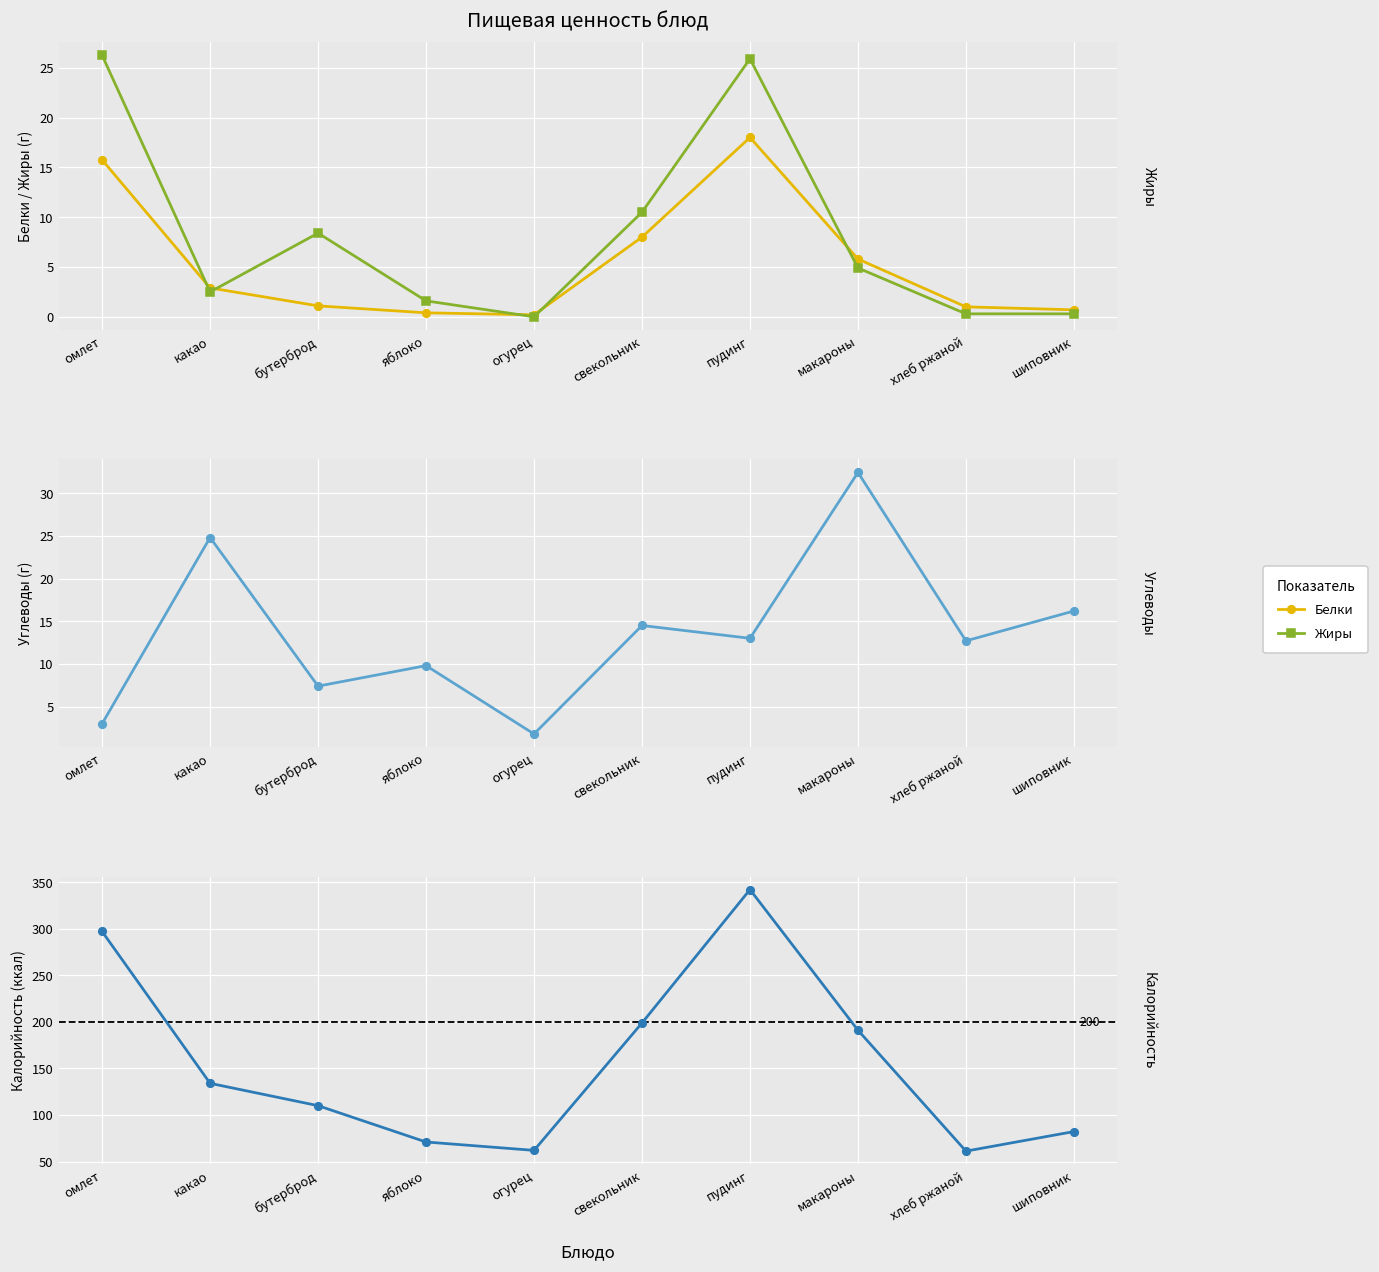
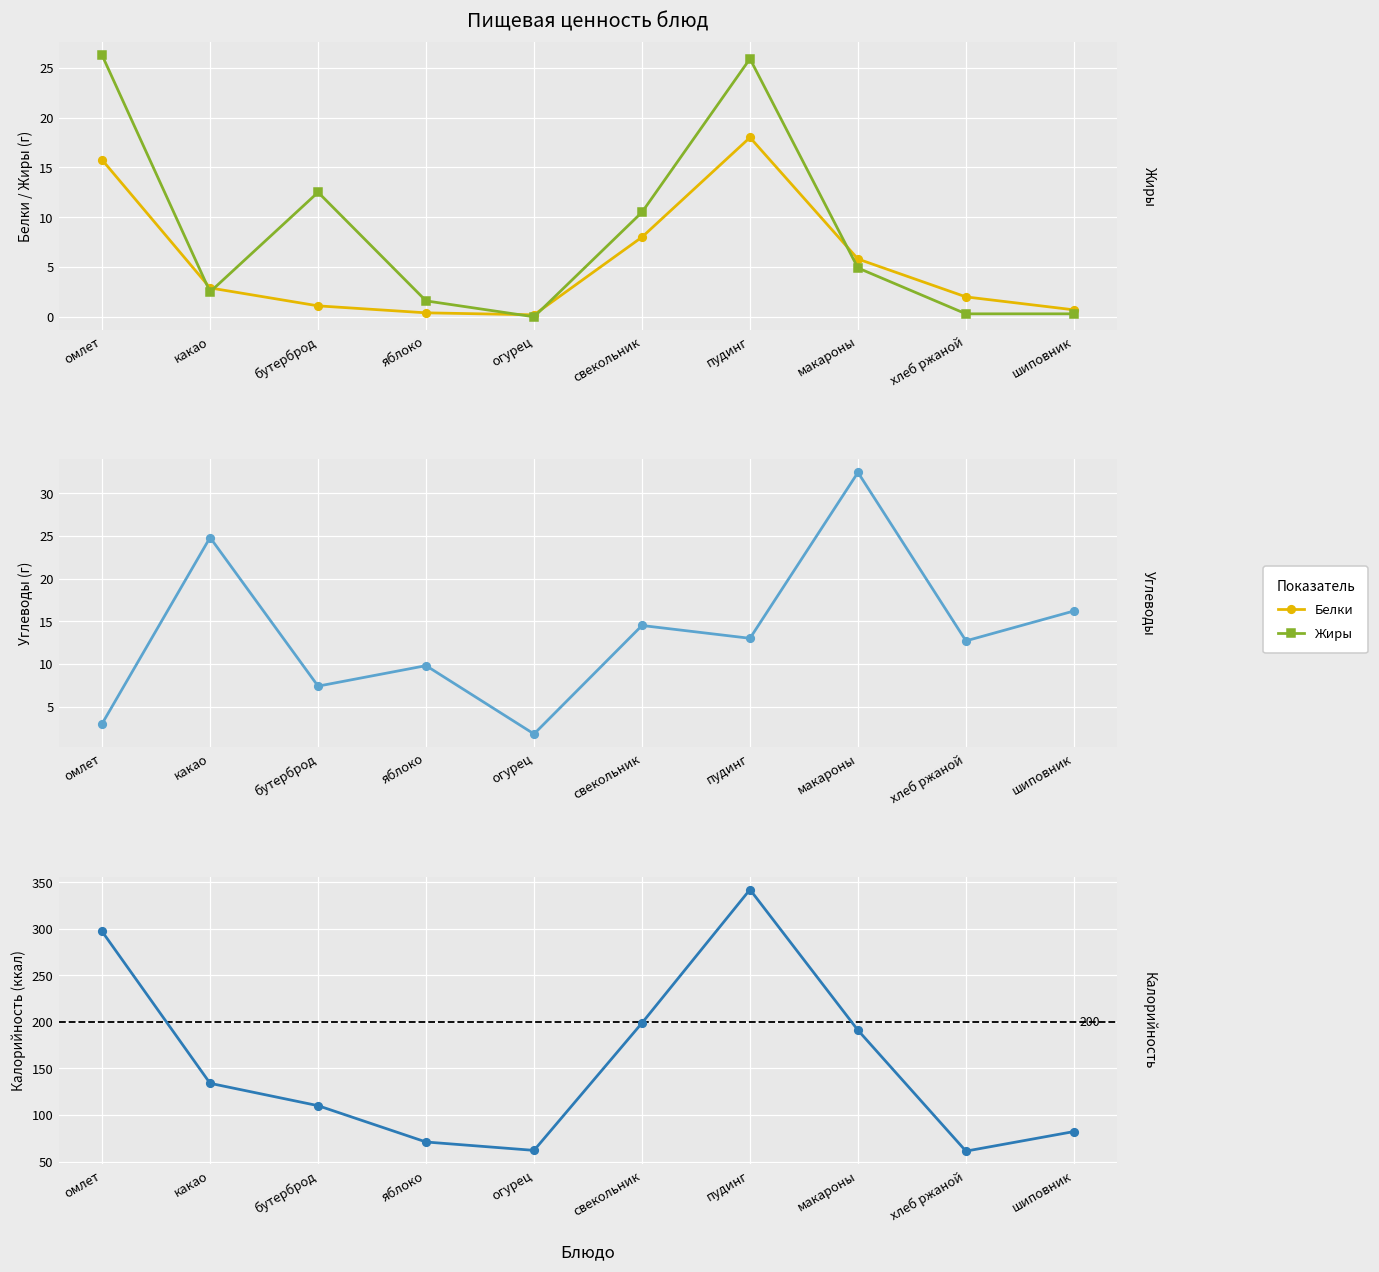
Пищевая ценность блюд, Жиры, бутерброд: 8 -> 13
Пищевая ценность блюд, Белки, хлеб ржаной: 1 -> 2
